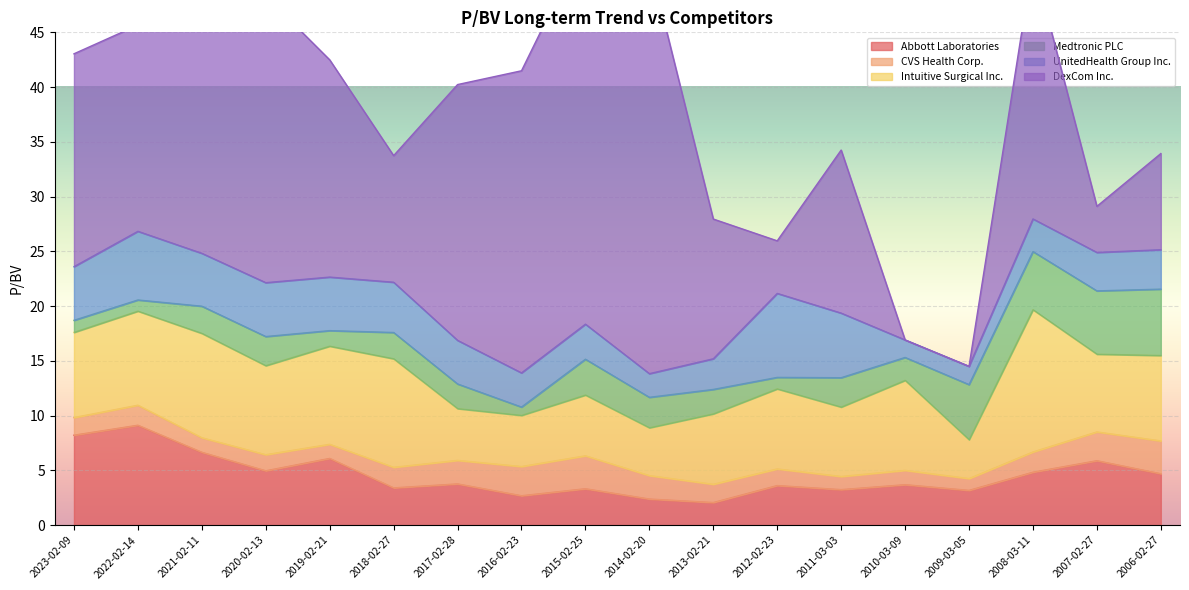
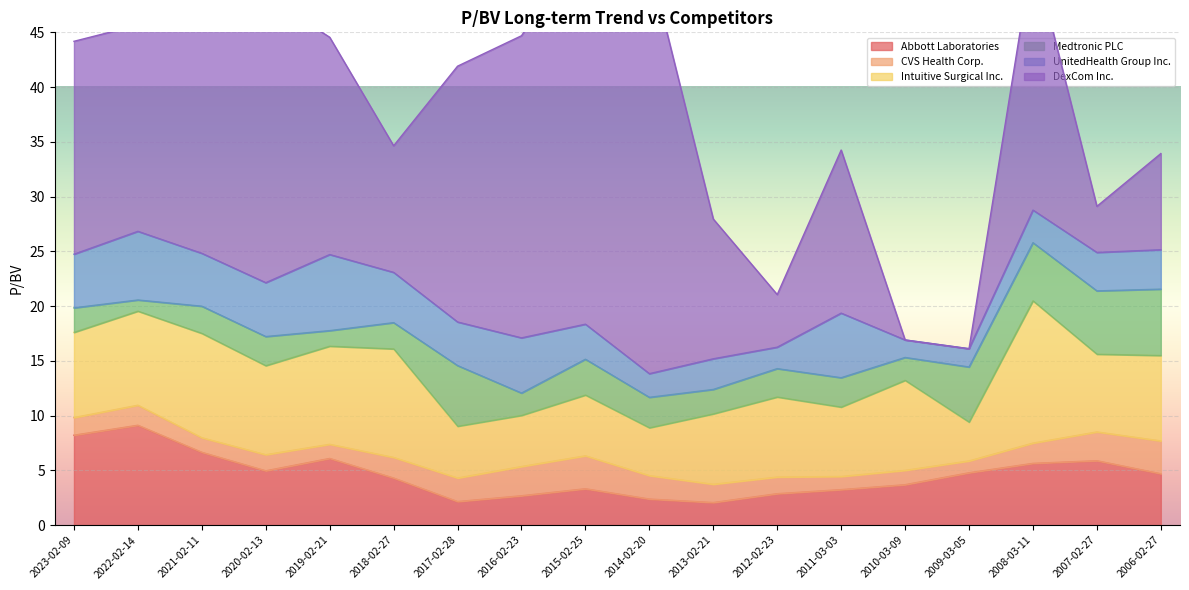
Medtronic PLC, 2023-02-09: 1.1 -> 2.2
UnitedHealth Group Inc., 2019-02-21: 4.9 -> 6.9
Abbott Laboratories, 2018-02-27: 3.4 -> 4.3
Abbott Laboratories, 2017-02-28: 3.8 -> 2.2
Medtronic PLC, 2017-02-28: 2.3 -> 5.5
Medtronic PLC, 2016-02-23: 0.8 -> 2.0
UnitedHealth Group Inc., 2016-02-23: 3.1 -> 5.0
Abbott Laboratories, 2012-02-23: 3.6 -> 2.9
Medtronic PLC, 2012-02-23: 1.1 -> 2.6
UnitedHealth Group Inc., 2012-02-23: 7.7 -> 2.0
Abbott Laboratories, 2009-03-05: 3.2 -> 4.8
Abbott Laboratories, 2008-03-11: 4.8 -> 5.6
